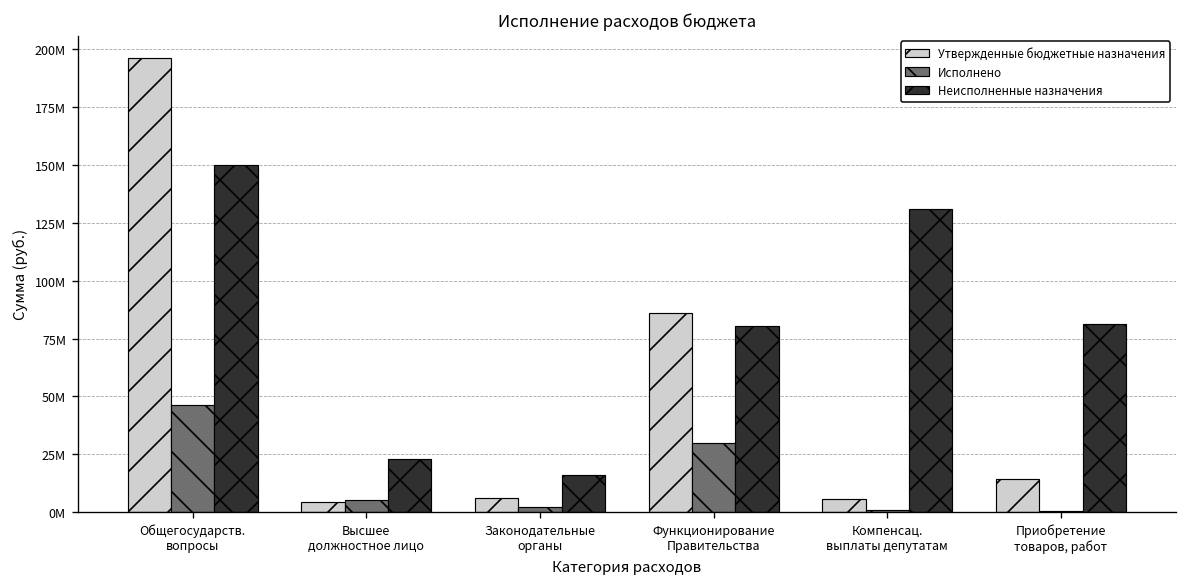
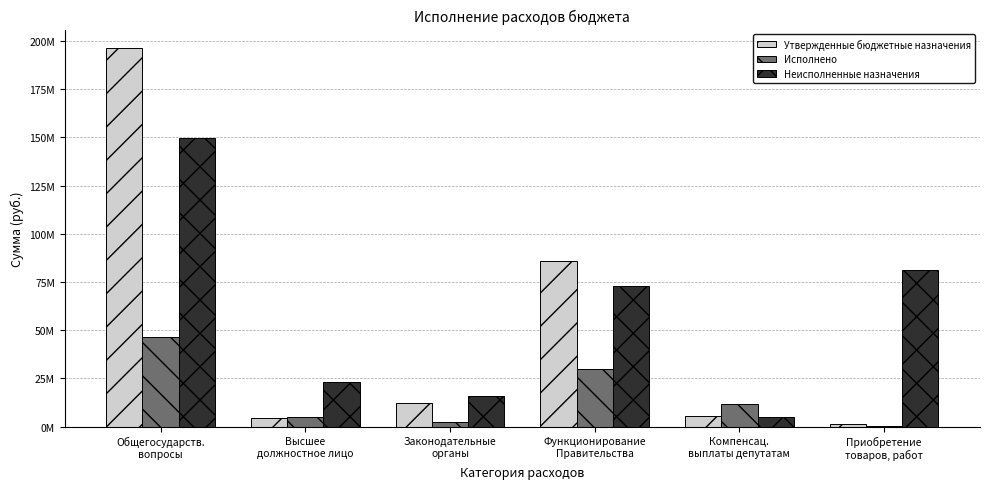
Утвержденные бюджетные назначения, Законодательные органы: 6000000 -> 12000000
Неисполненные назначения, Функционирование Правительства: 80000000 -> 73000000
Исполнено, Компенсац. выплаты депутатам: 1000000 -> 12000000
Неисполненные назначения, Компенсац. выплаты депутатам: 131000000 -> 5000000
Утвержденные бюджетные назначения, Приобретение товаров, работ: 14000000 -> 2000000
